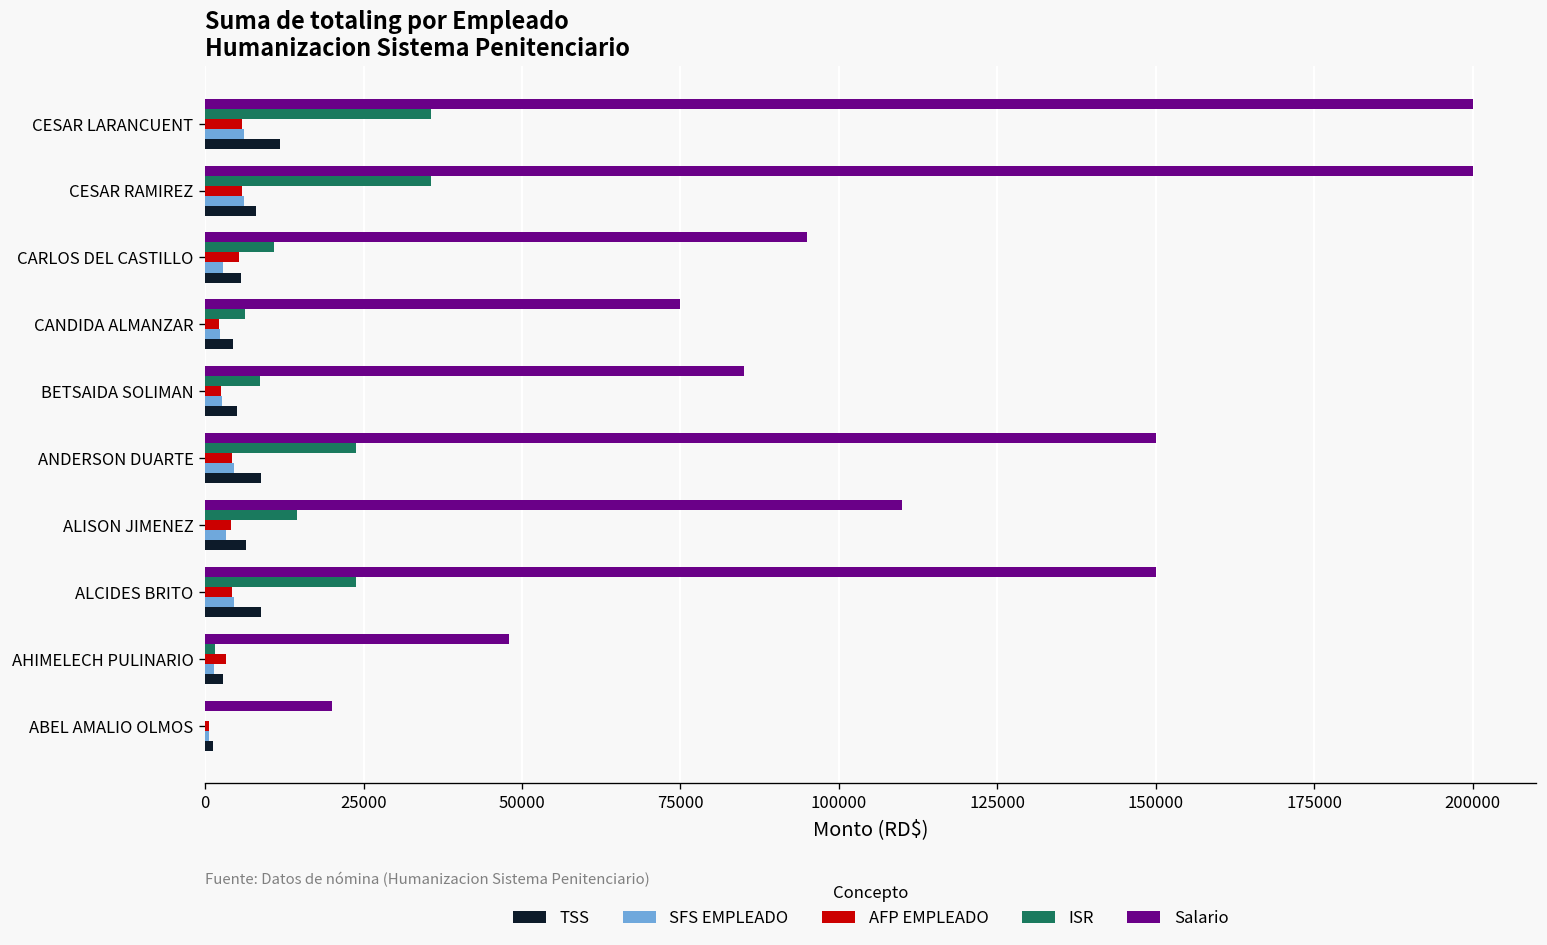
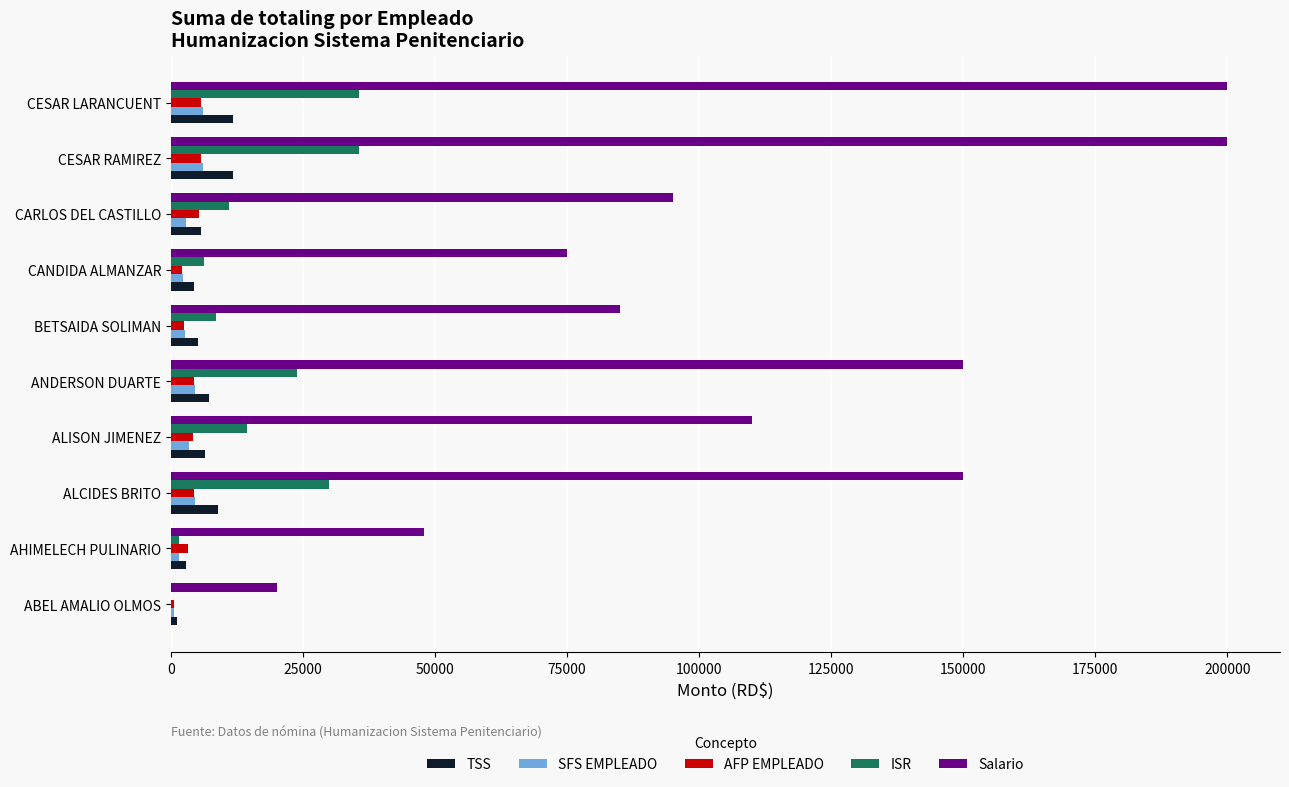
TSS, CESAR RAMIREZ: 8000 -> 12000
TSS, ANDERSON DUARTE: 9000 -> 7000
ISR, ALCIDES BRITO: 24000 -> 30000
